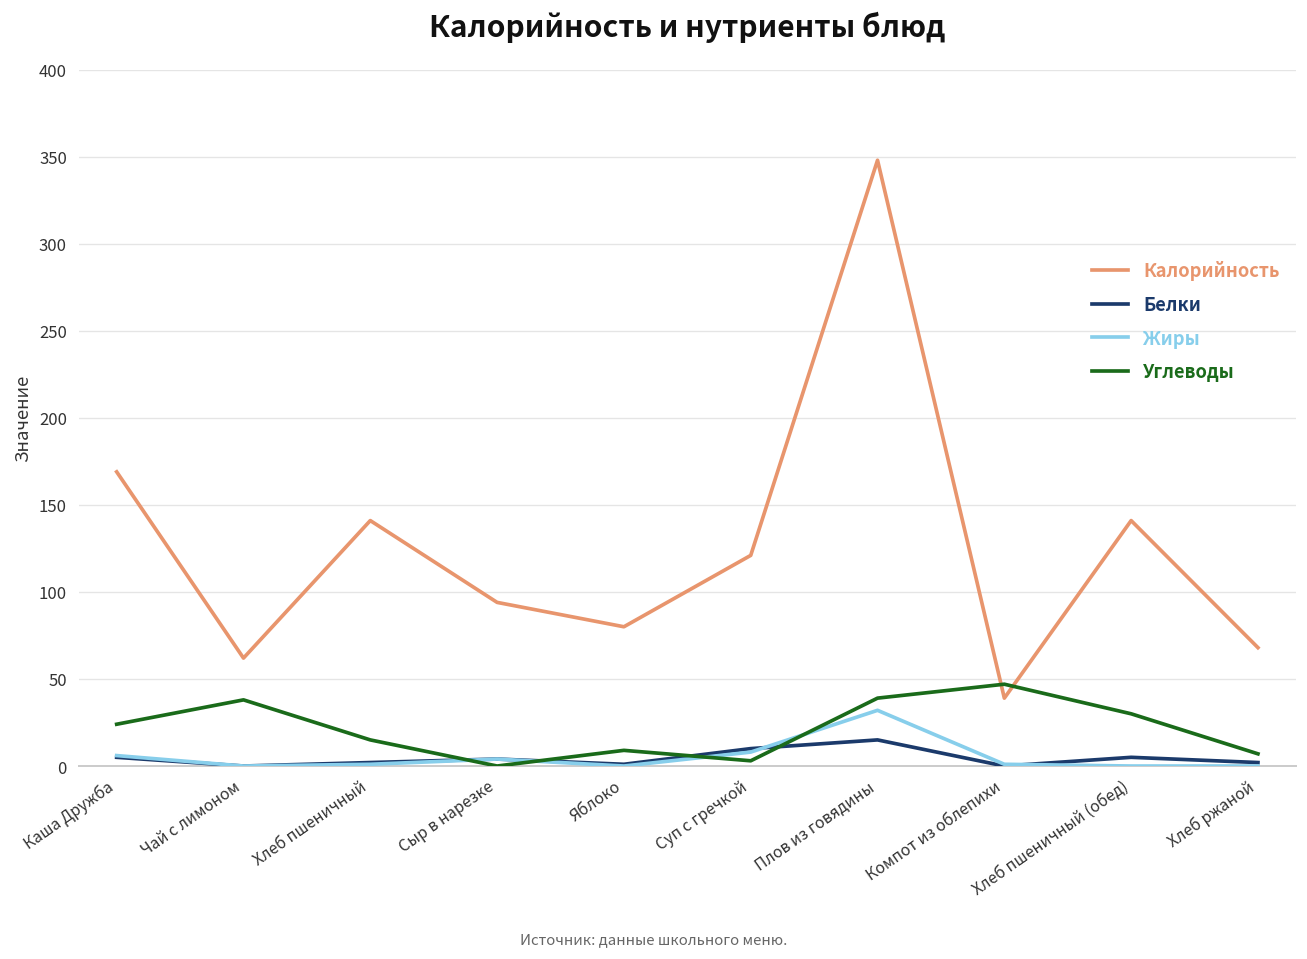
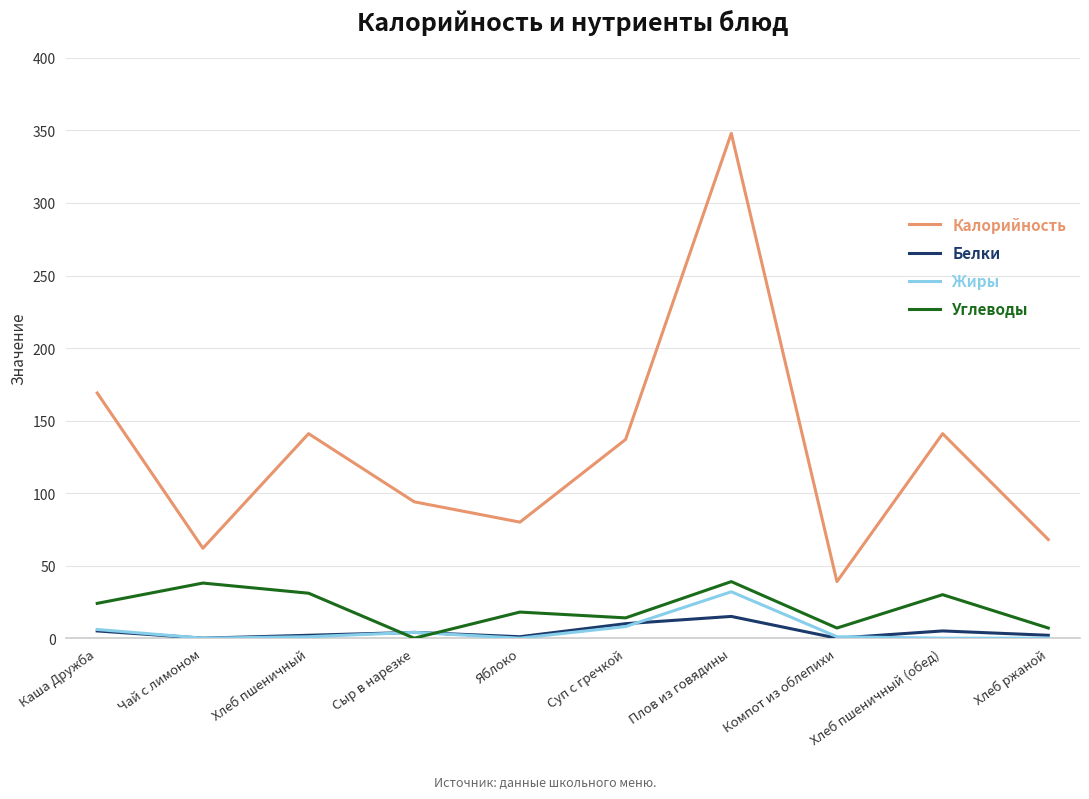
Углеводы, Хлеб пшеничный: 15 -> 31
Углеводы, Яблоко: 9 -> 18
Калорийность, Суп с гречкой: 121 -> 137
Углеводы, Суп с гречкой: 3 -> 14
Углеводы, Компот из облепихи: 47 -> 7
